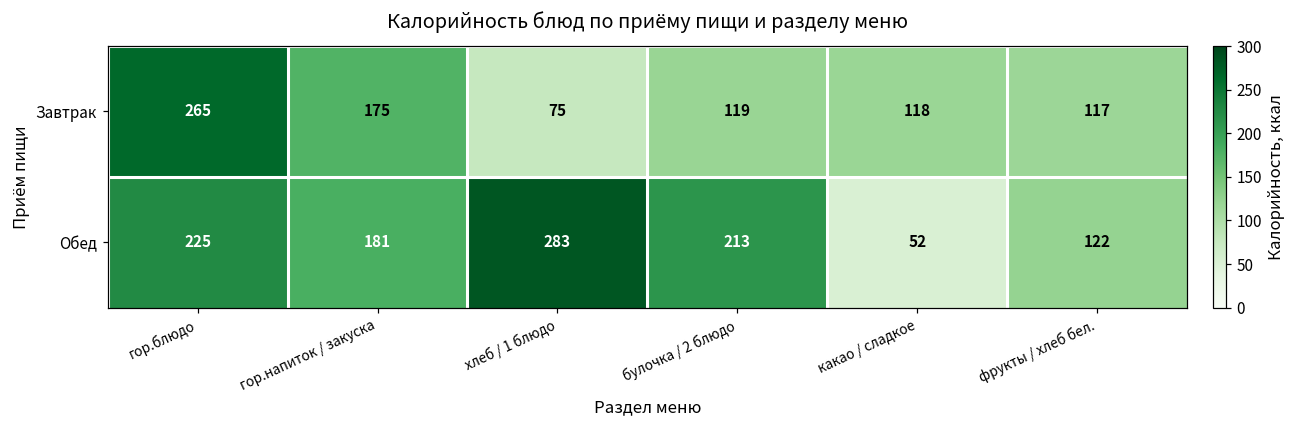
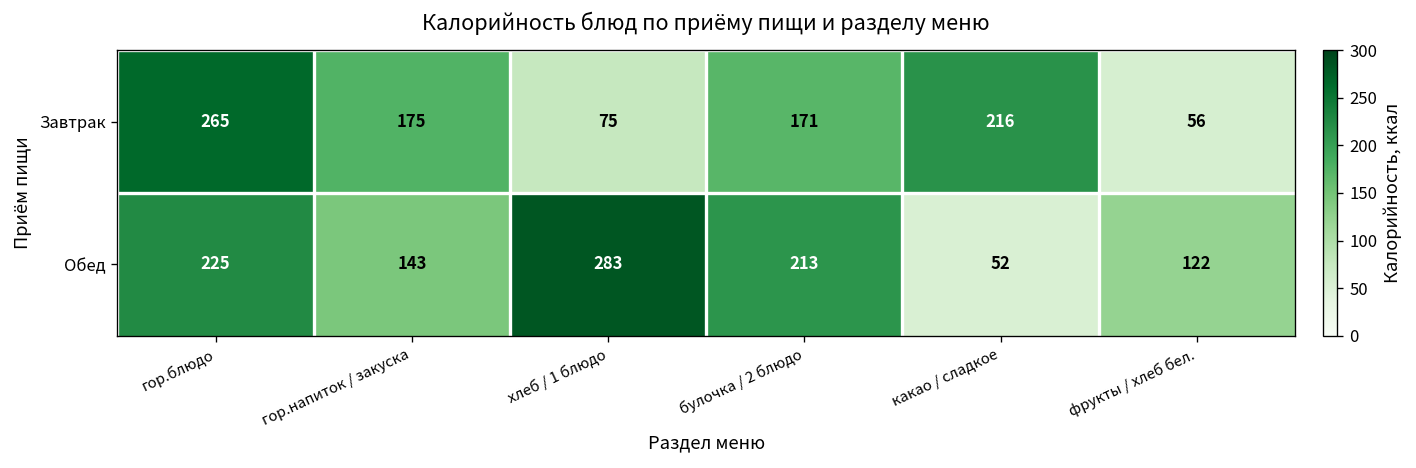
Завтрак, булочка / 2 блюдо: 119 -> 171
Завтрак, какао / сладкое: 118 -> 216
Завтрак, фрукты / хлеб бел.: 117 -> 56
Обед, гор.напиток / закуска: 181 -> 143
